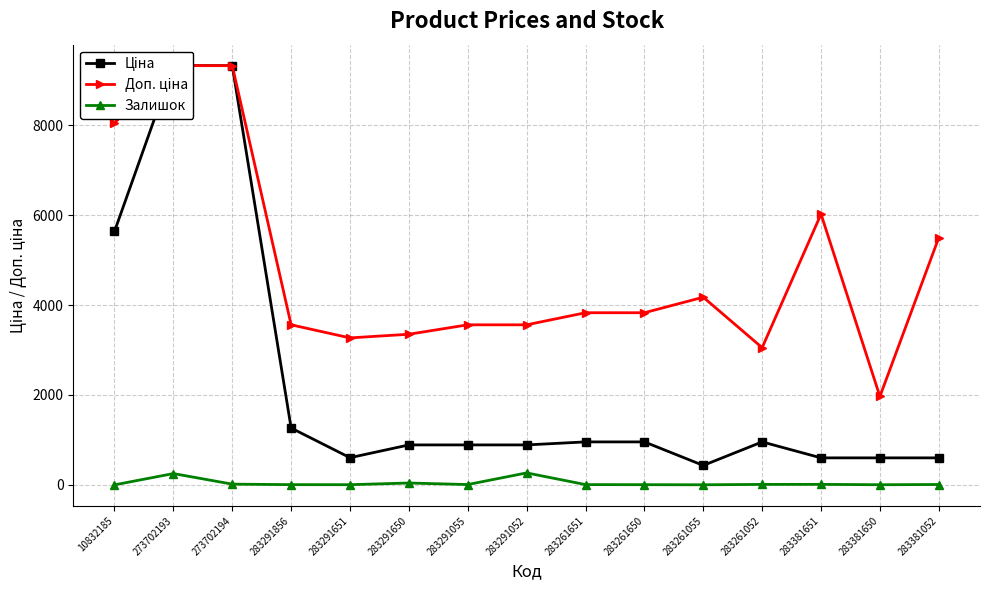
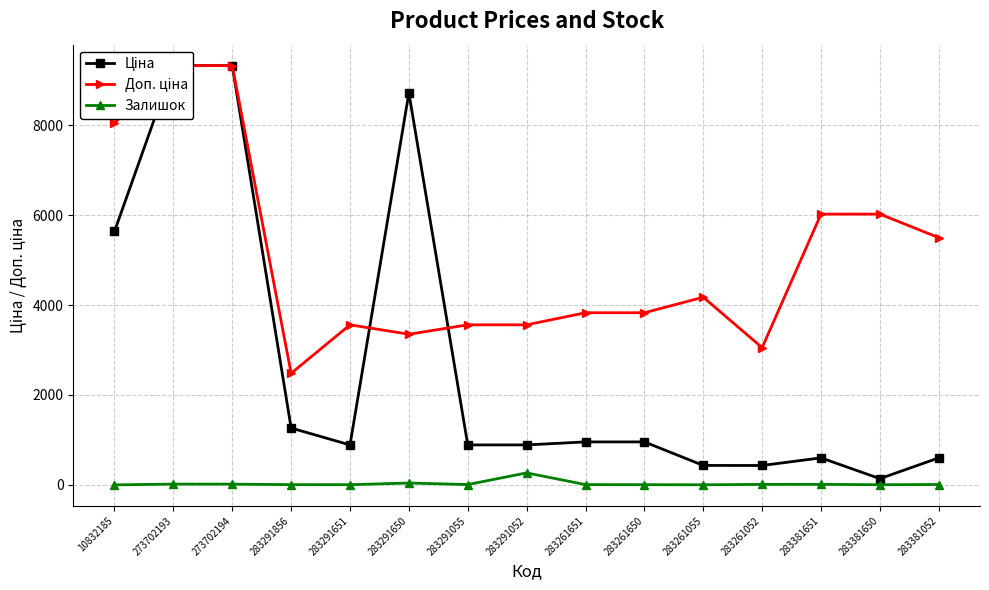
Залишок, 273702193: 300 -> 0
Доп. ціна, 283291856: 3600 -> 2500
Ціна, 283291651: 600 -> 900
Доп. ціна, 283291651: 3300 -> 3600
Ціна, 283291650: 900 -> 8700
Ціна, 283261052: 1000 -> 400
Ціна, 283381650: 600 -> 100
Доп. ціна, 283381650: 2000 -> 6000
